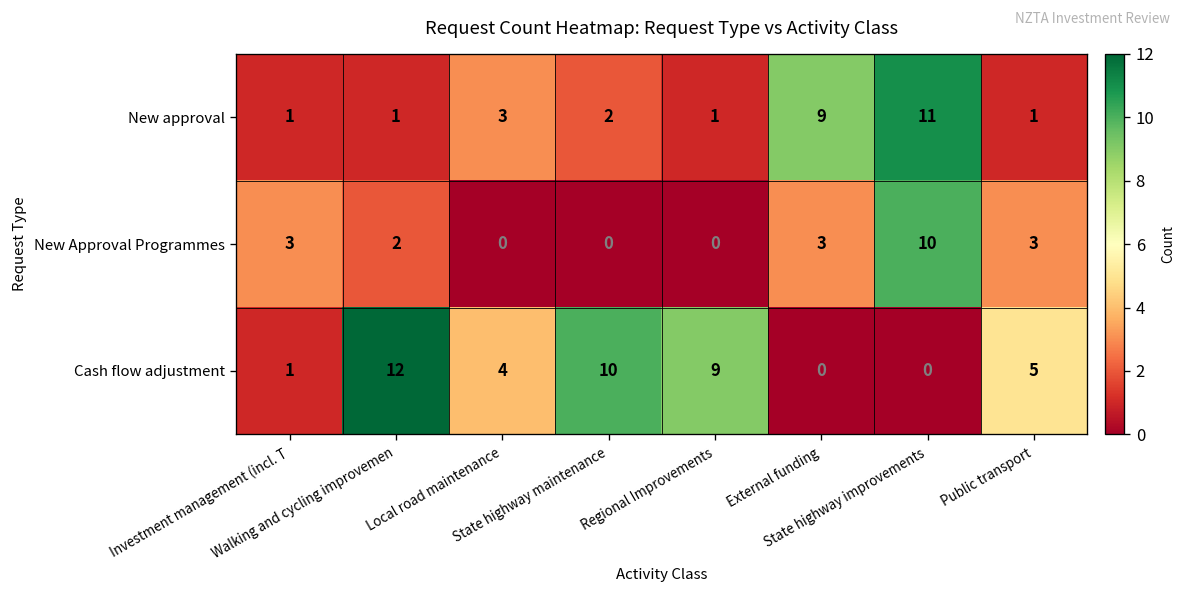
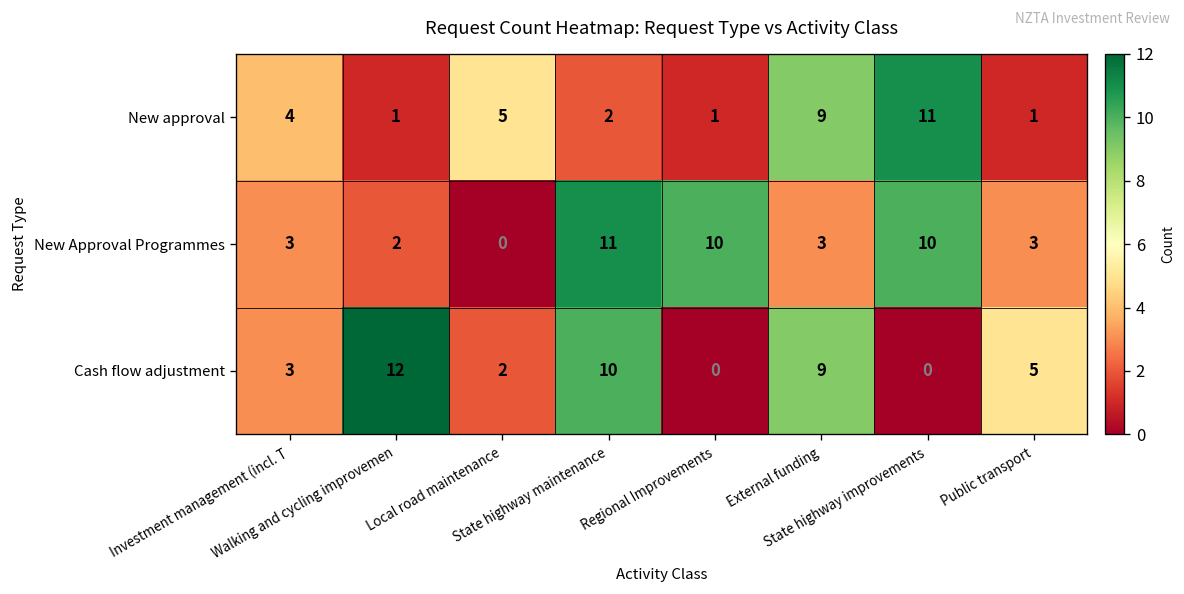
New approval, Investment management (incl. T: 1 -> 4
New approval, Local road maintenance: 3 -> 5
New Approval Programmes, State highway maintenance: 0 -> 11
New Approval Programmes, Regional Improvements: 0 -> 10
Cash flow adjustment, Investment management (incl. T: 1 -> 3
Cash flow adjustment, Local road maintenance: 4 -> 2
Cash flow adjustment, Regional Improvements: 9 -> 0
Cash flow adjustment, External funding: 0 -> 9
